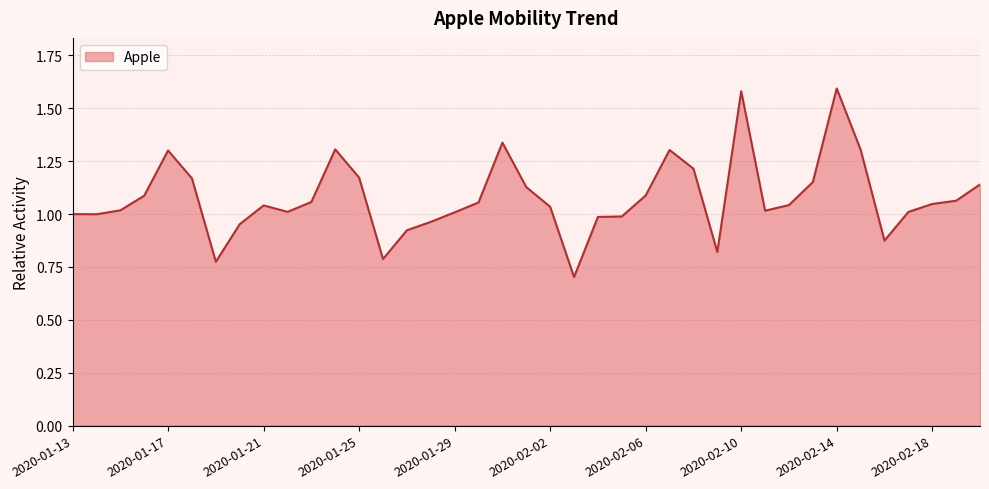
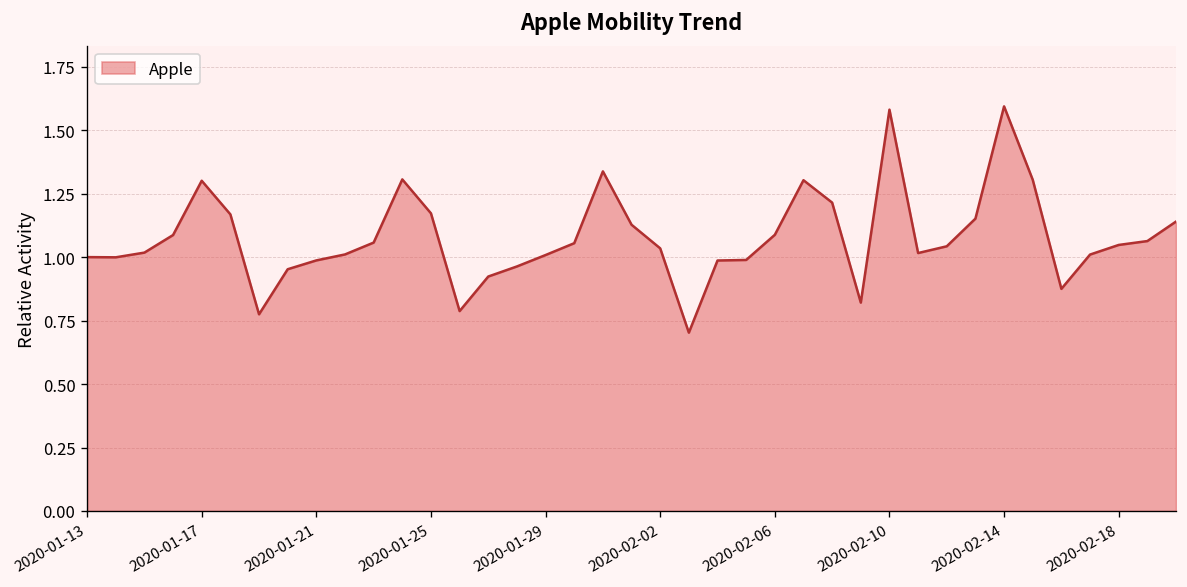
2020-01-21: 1.04 -> 0.99
